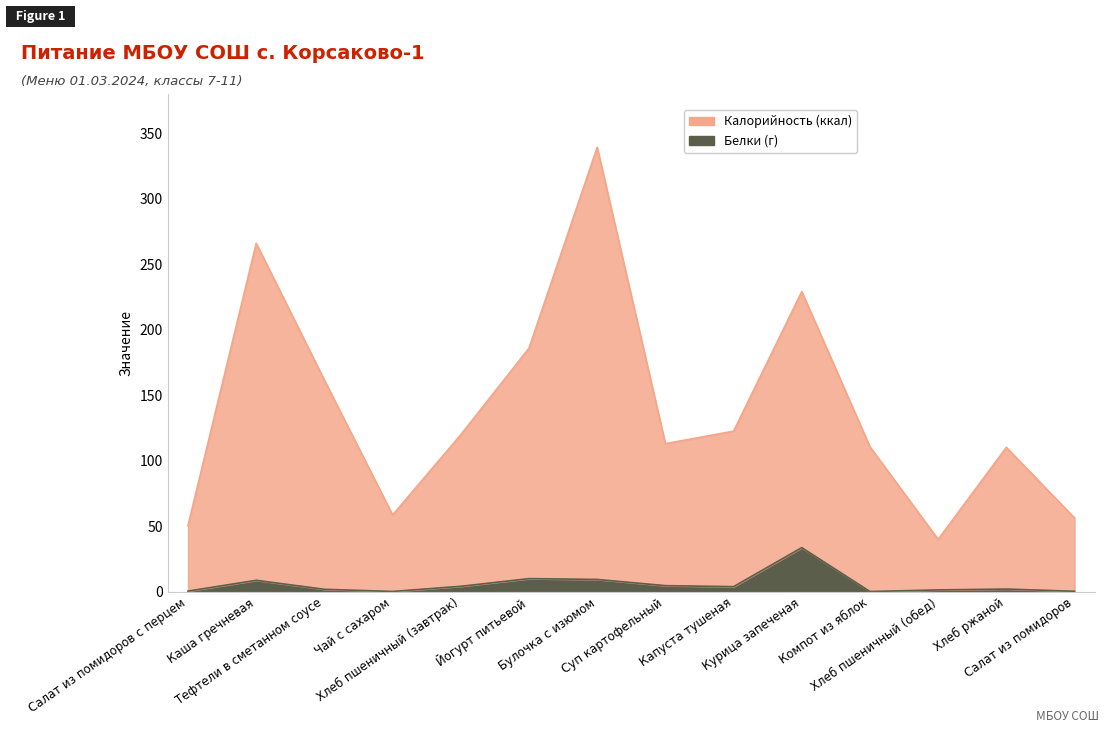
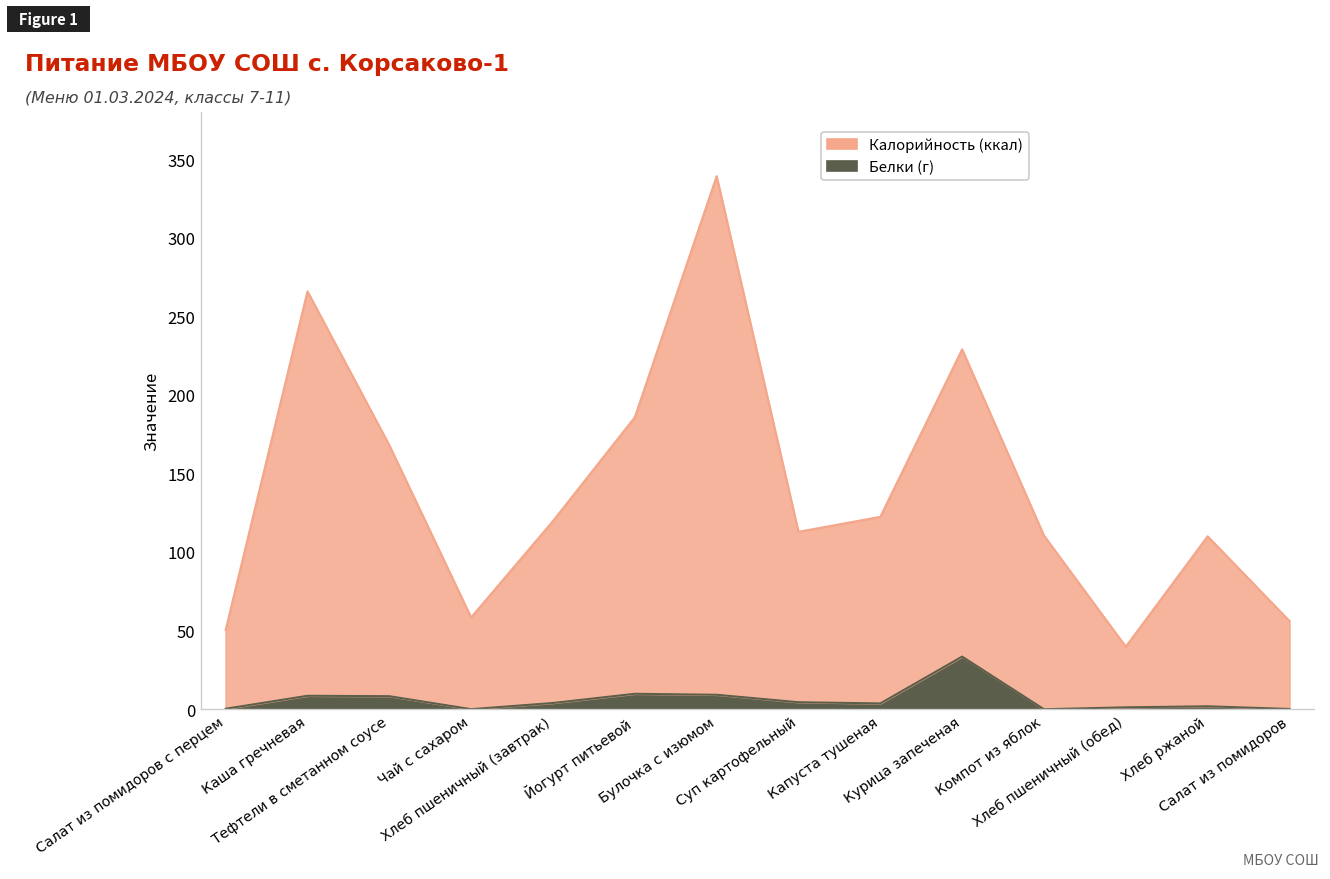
Белки (г), Тефтели в сметанном соусе: 2 -> 8
